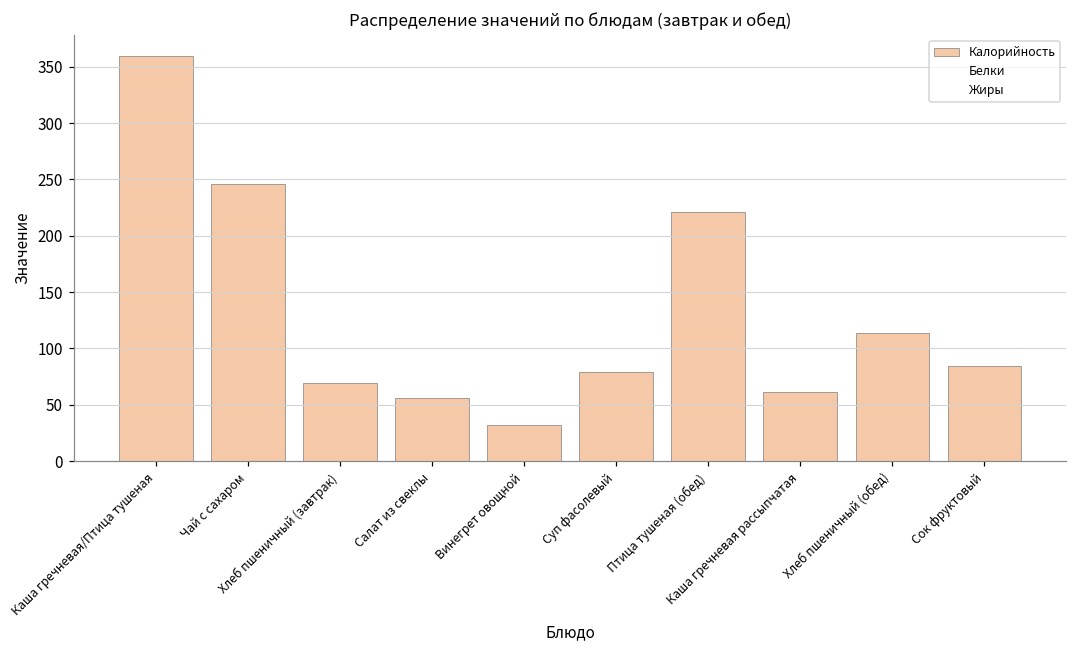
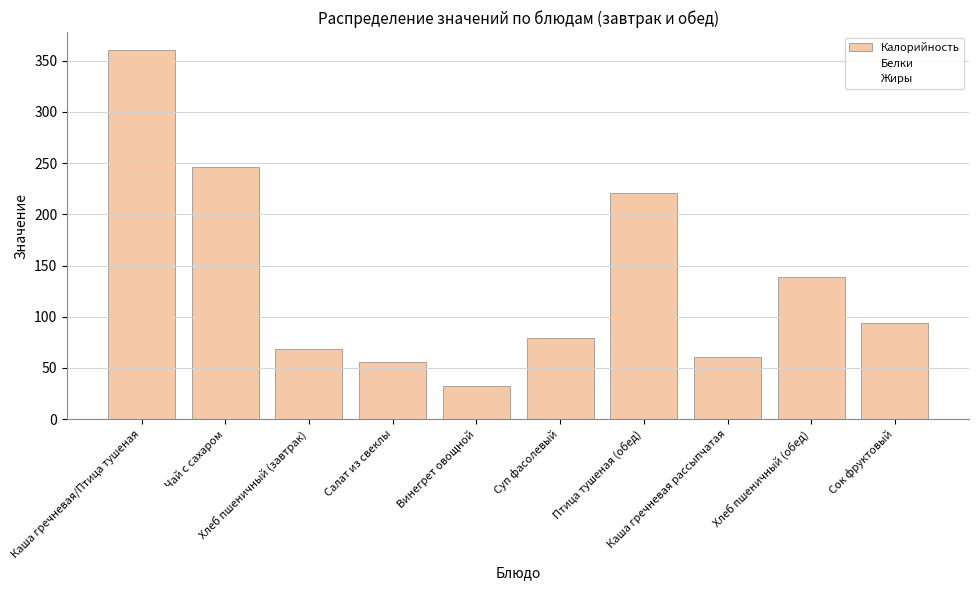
Калорийность, Хлеб пшеничный (обед): 114 -> 139
Калорийность, Сок фруктовый: 84 -> 94
